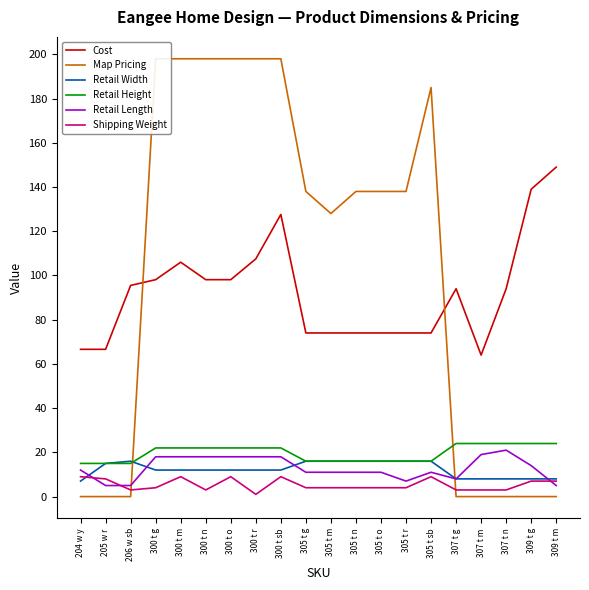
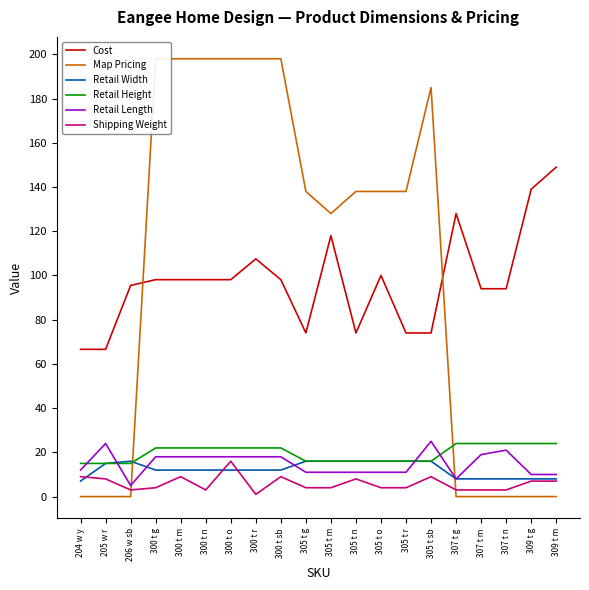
Retail Length, 205 w r: 5 -> 24
Cost, 300 t m: 106 -> 98
Shipping Weight, 300 t o: 9 -> 16
Cost, 300 t sb: 128 -> 98
Cost, 305 t m: 74 -> 118
Shipping Weight, 305 t n: 4 -> 8
Cost, 305 t o: 74 -> 100
Retail Length, 305 t r: 7 -> 11
Retail Length, 305 t sb: 11 -> 25
Cost, 307 t g: 94 -> 128
Cost, 307 t m: 64 -> 94
Retail Length, 309 t g: 14 -> 10
Retail Length, 309 t m: 5 -> 10
